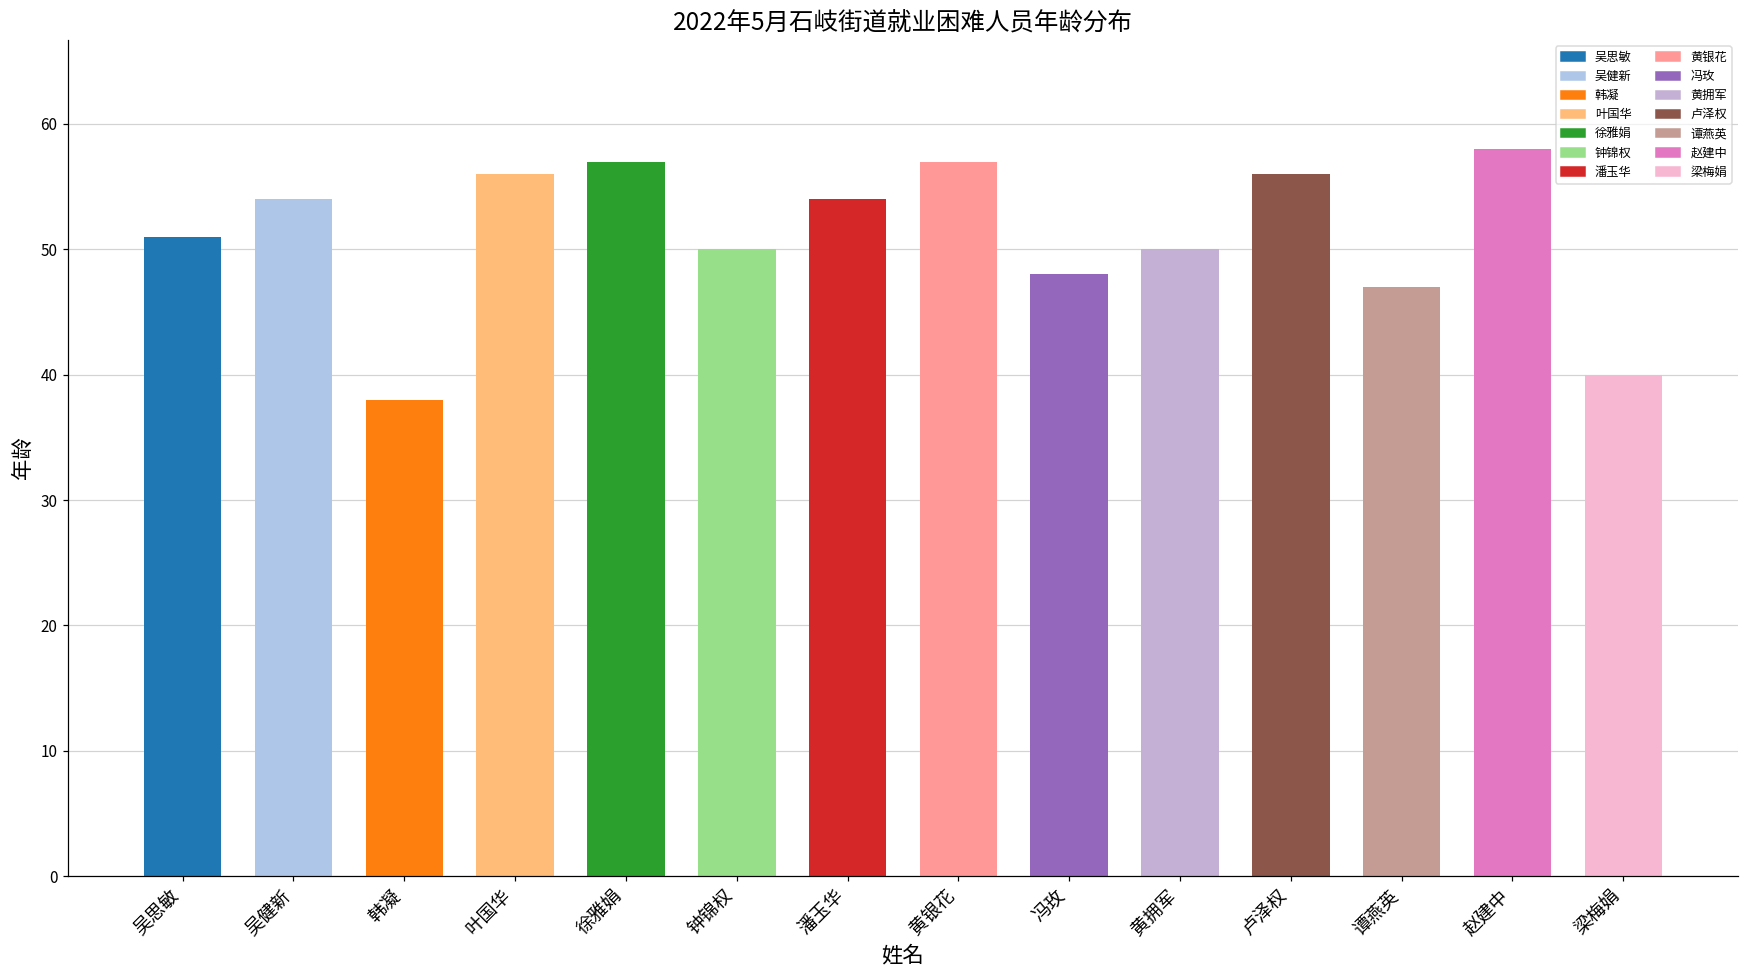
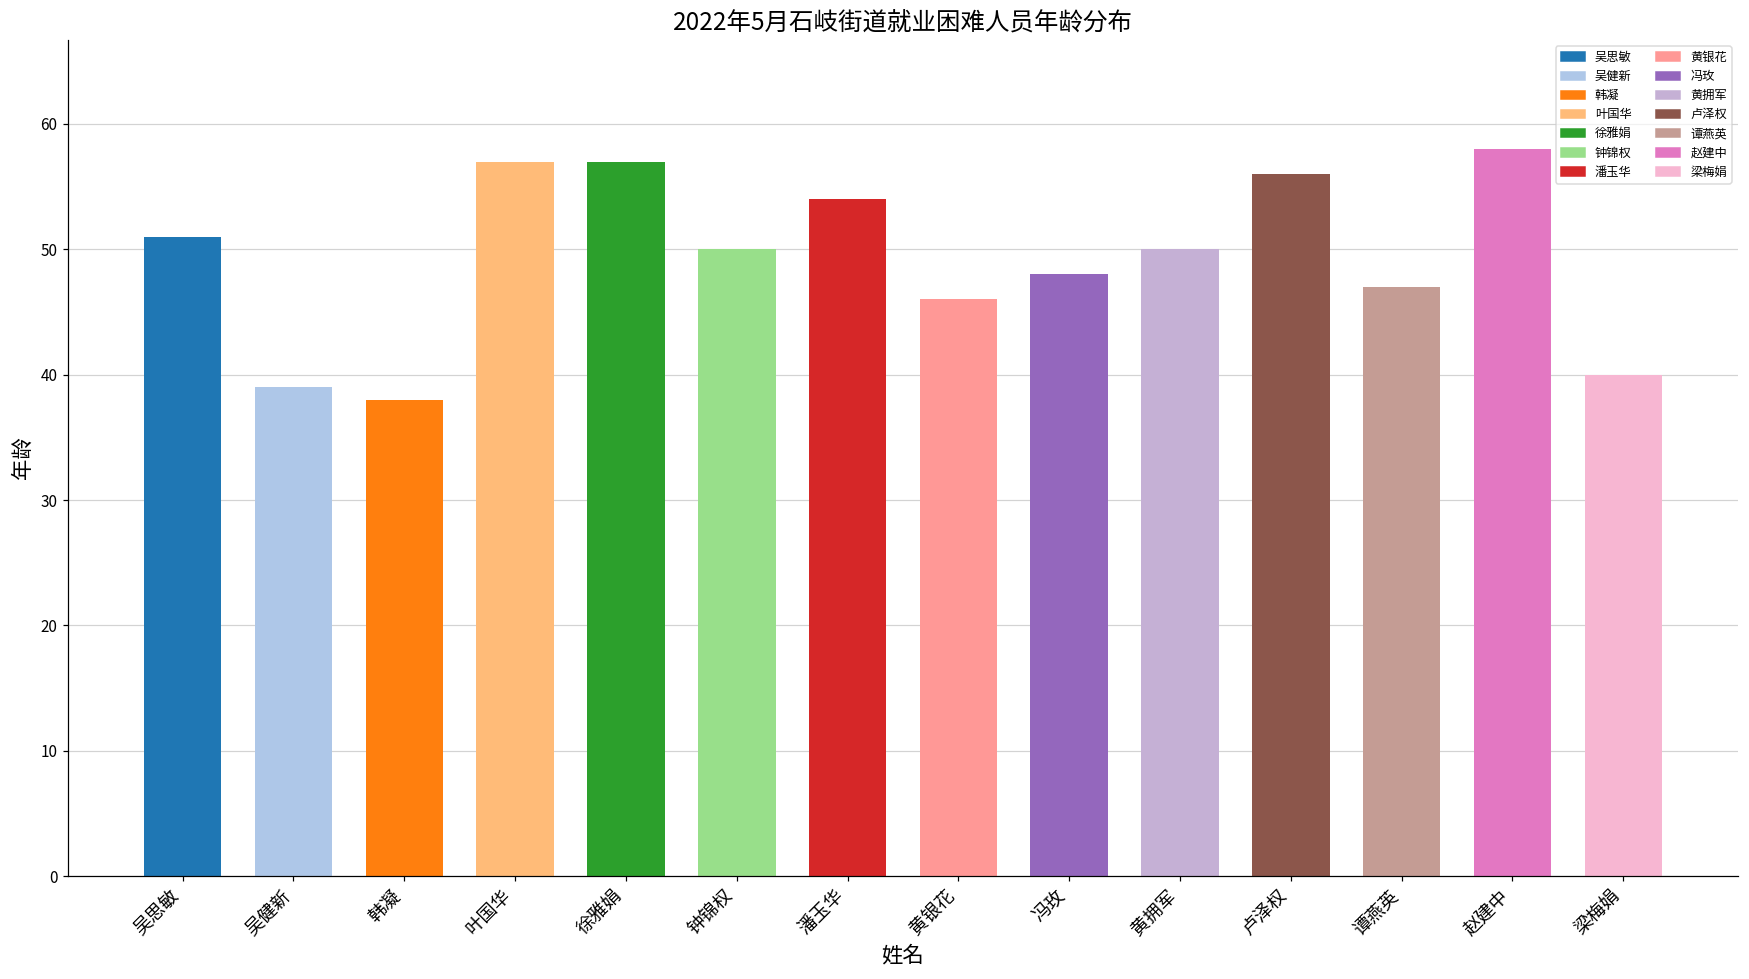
吴健新: 54 -> 39
叶国华: 56 -> 57
黄银花: 57 -> 46
